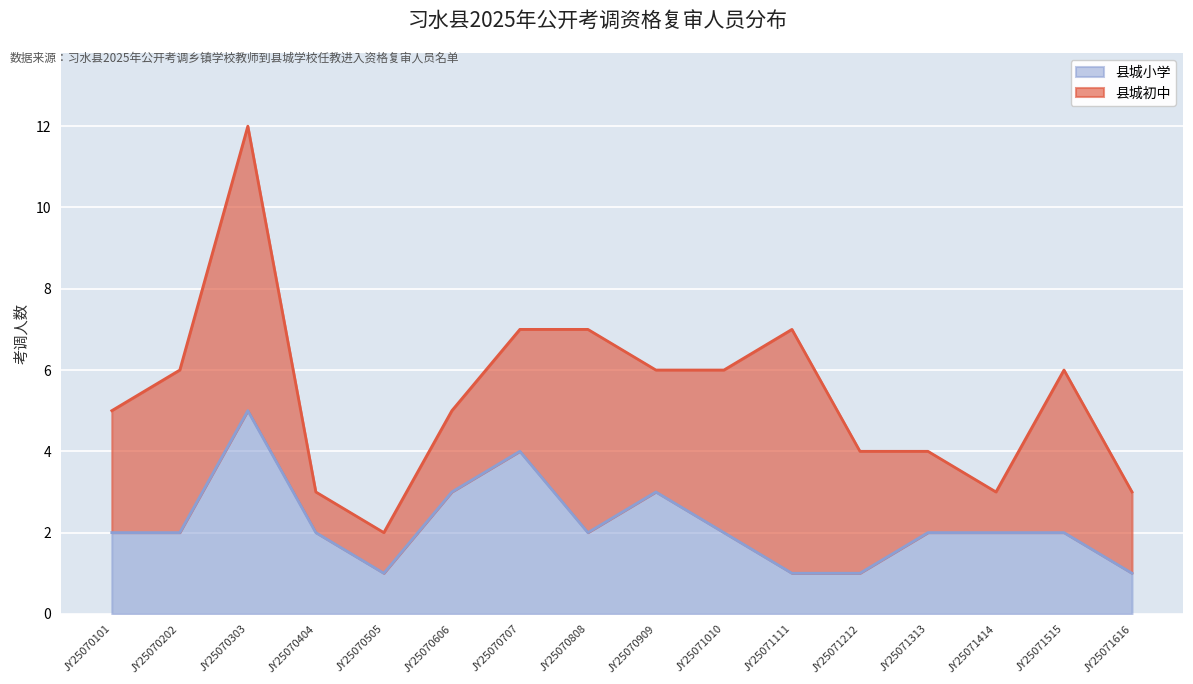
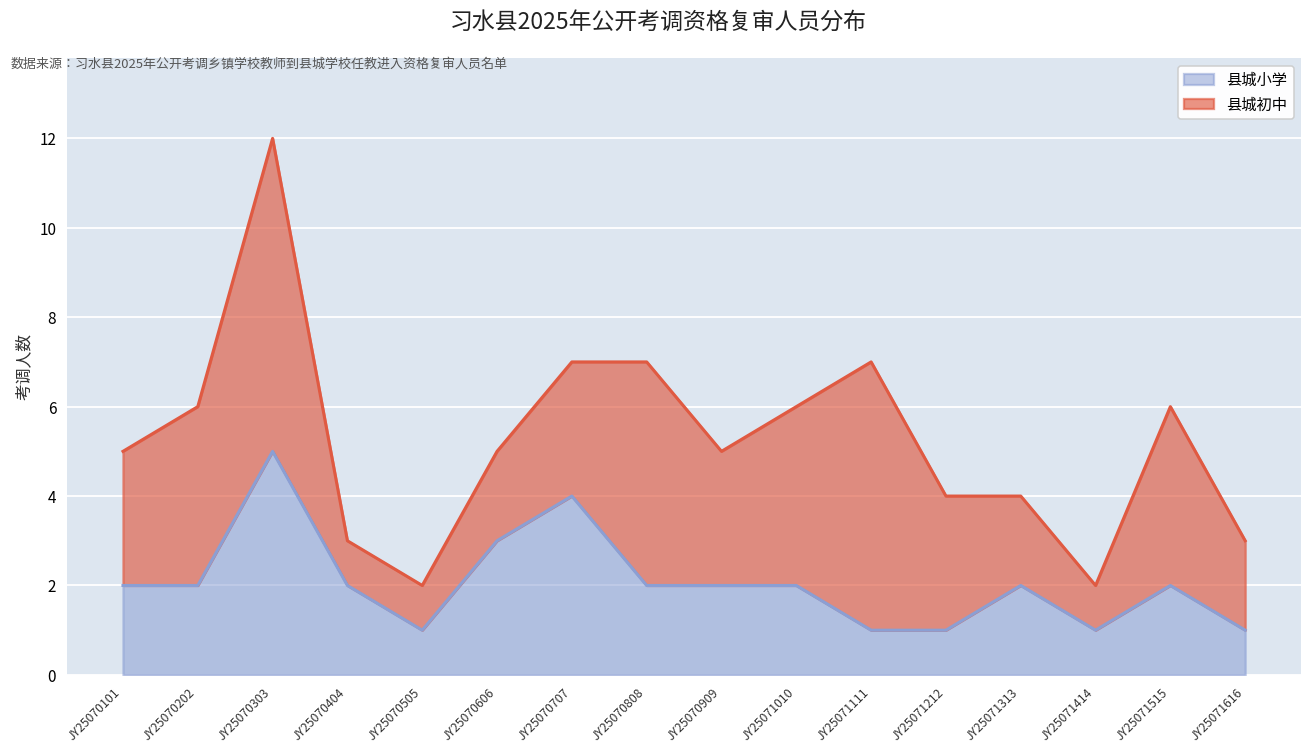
县城小学, JY25070909: 3 -> 2
县城小学, JY25071414: 2 -> 1
